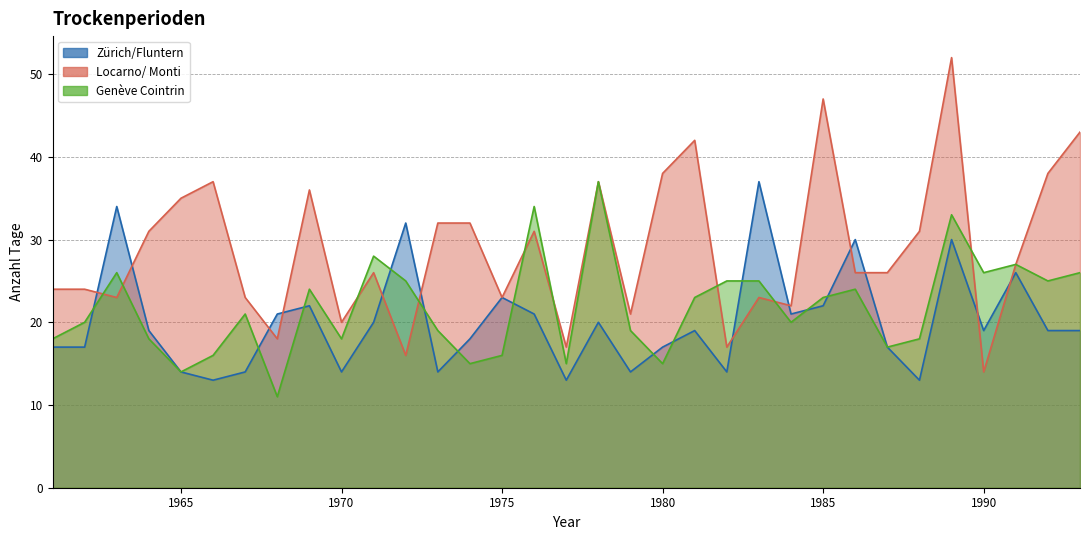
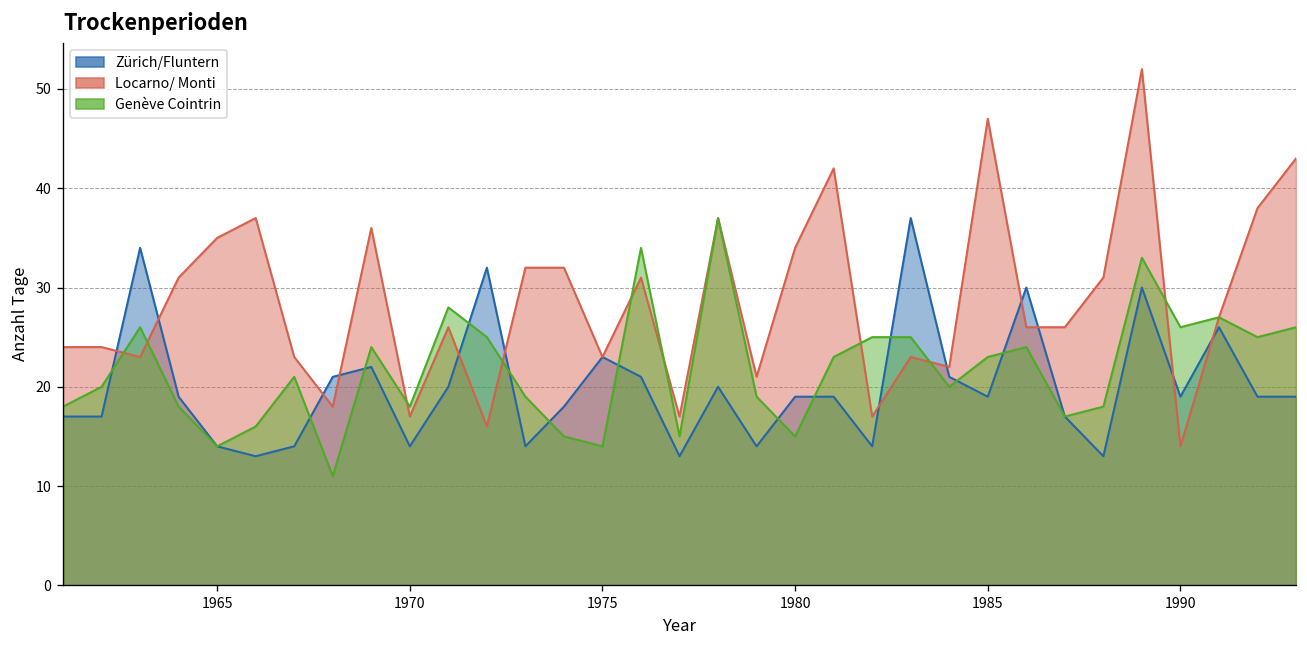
Locarno/ Monti, 1970: 20 -> 17
Genève Cointrin, 1975: 16 -> 14
Zürich/Fluntern, 1980: 17 -> 19
Locarno/ Monti, 1980: 38 -> 34
Zürich/Fluntern, 1985: 22 -> 19
